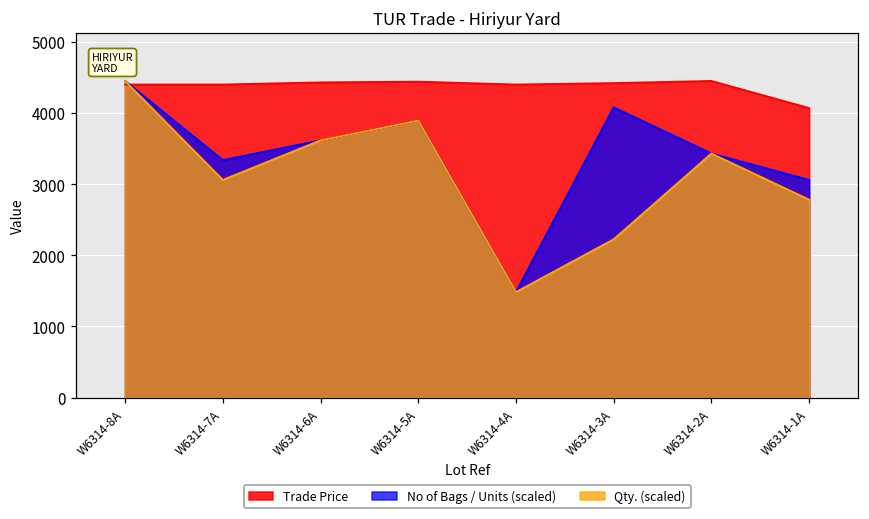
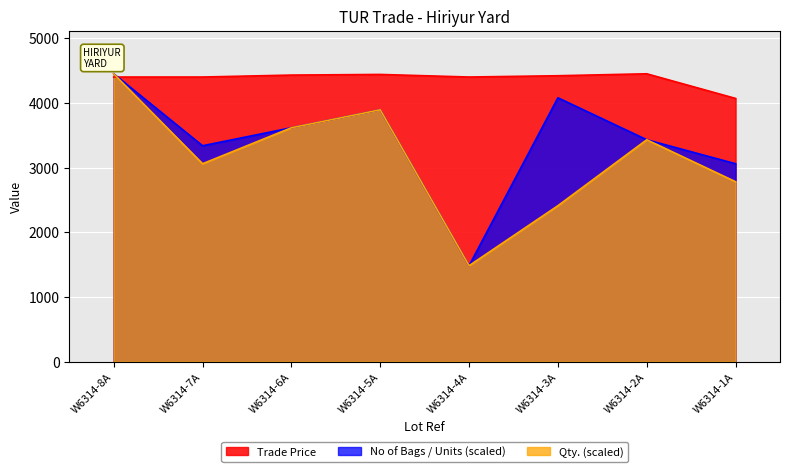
Qty. (scaled), W6314-3A: 2200 -> 2400
